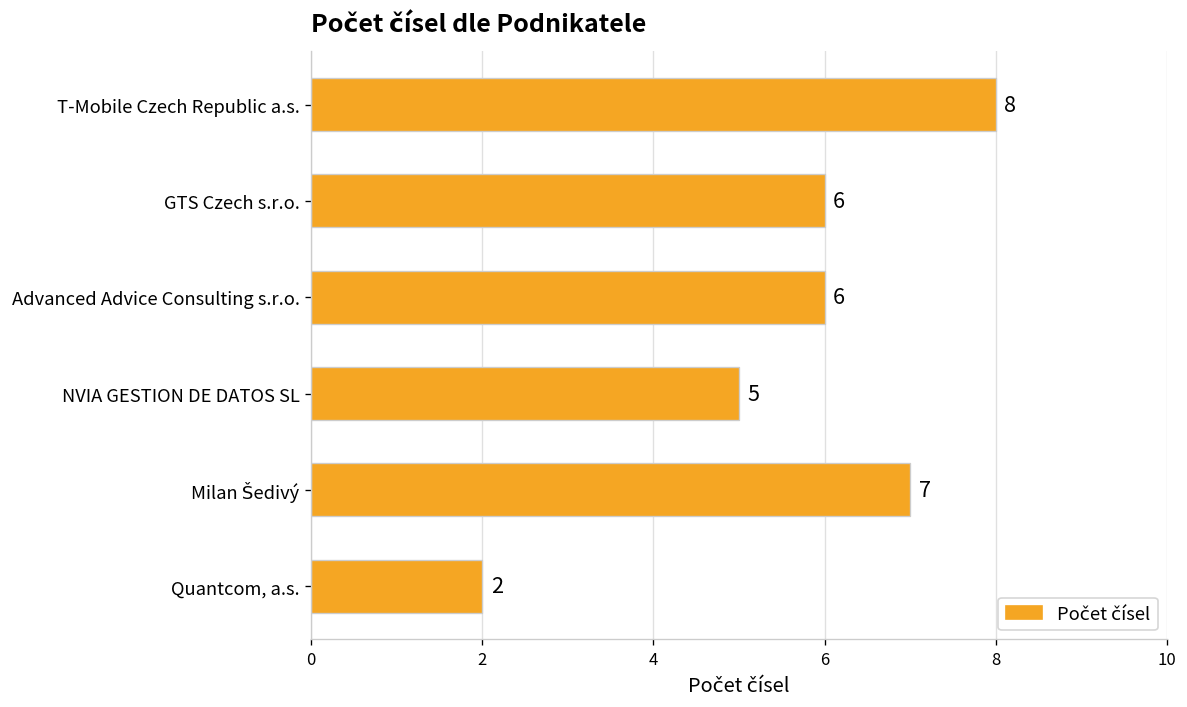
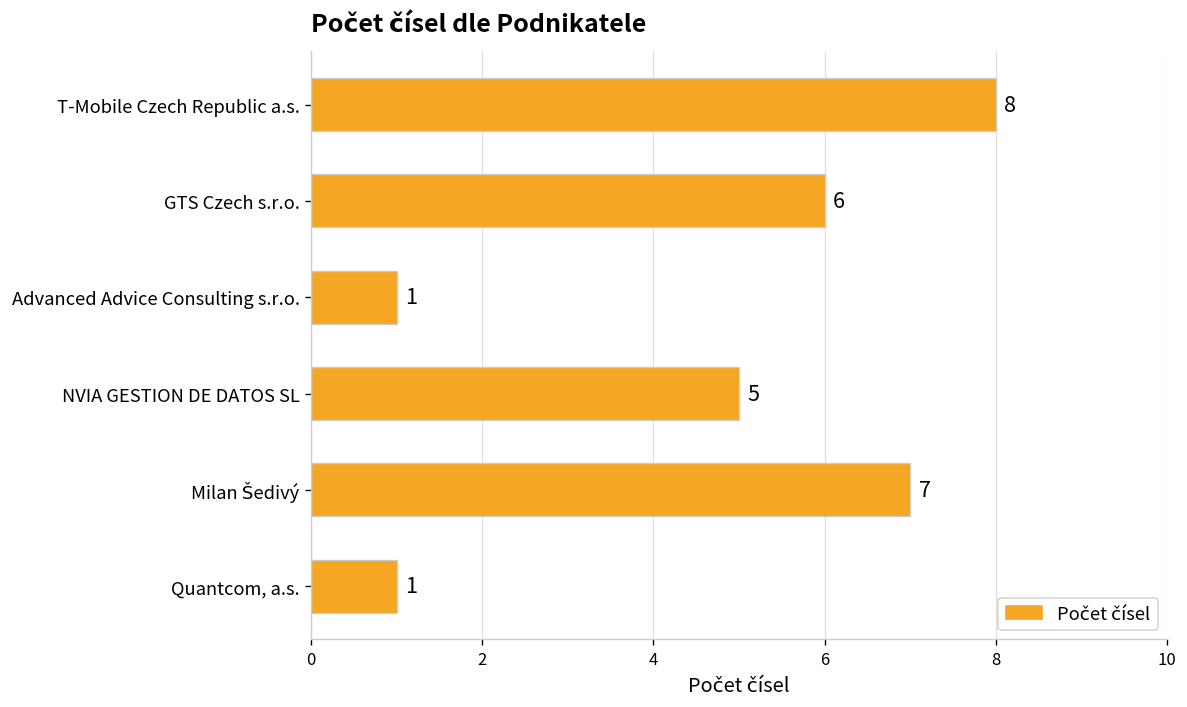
Advanced Advice Consulting s.r.o.: 6 -> 1
Quantcom, a.s.: 2 -> 1
